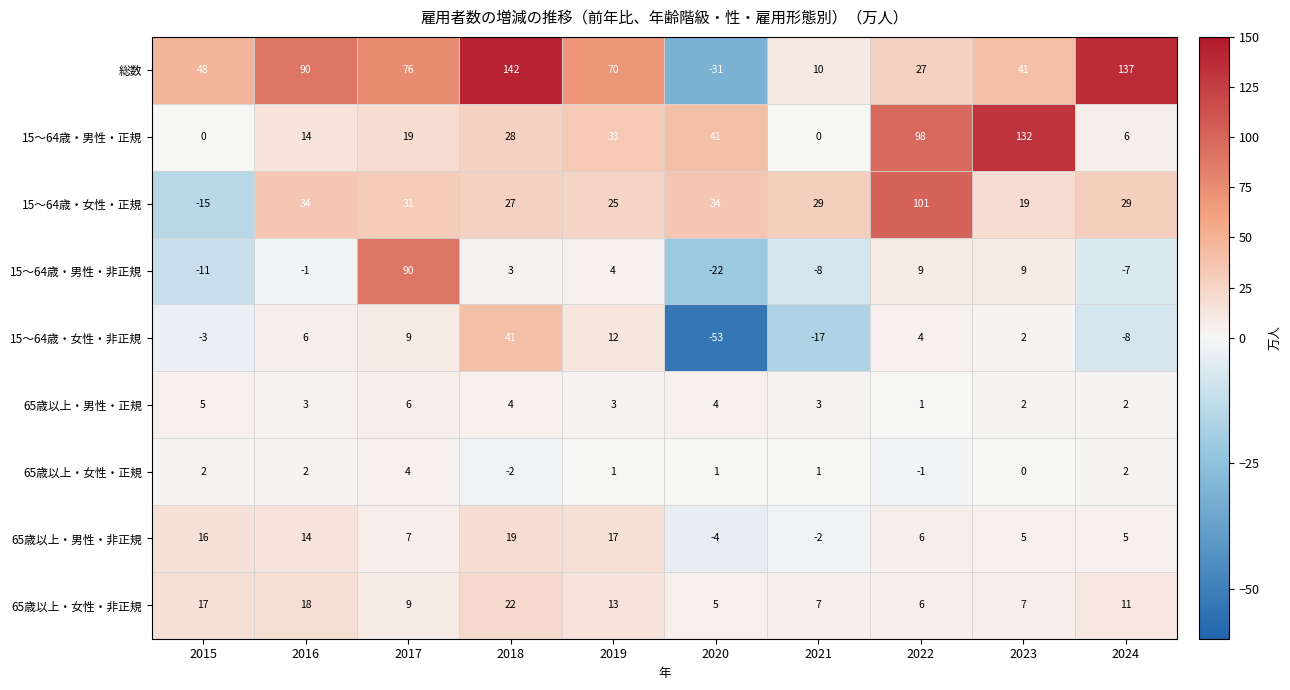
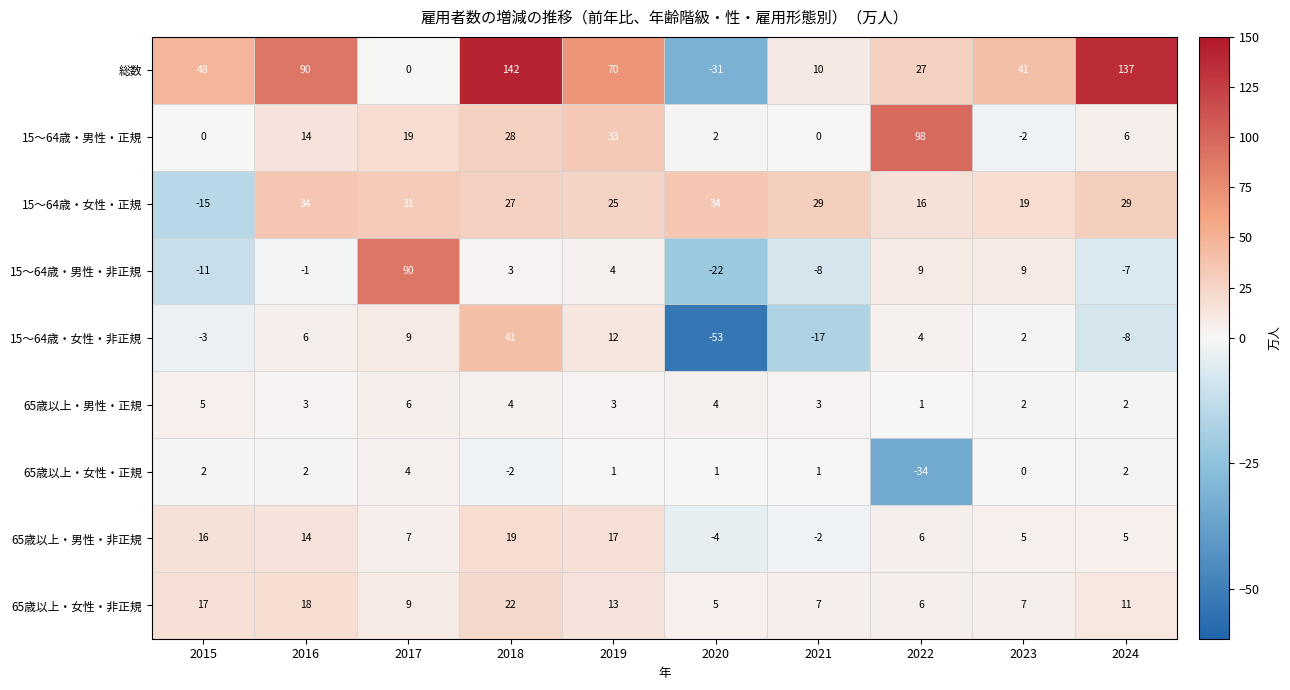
総数, 2017: 76 -> 0
15～64歳・男性・正規, 2020: 41 -> 2
15～64歳・男性・正規, 2023: 132 -> -2
15～64歳・女性・正規, 2022: 101 -> 16
65歳以上・女性・正規, 2022: -1 -> -34
